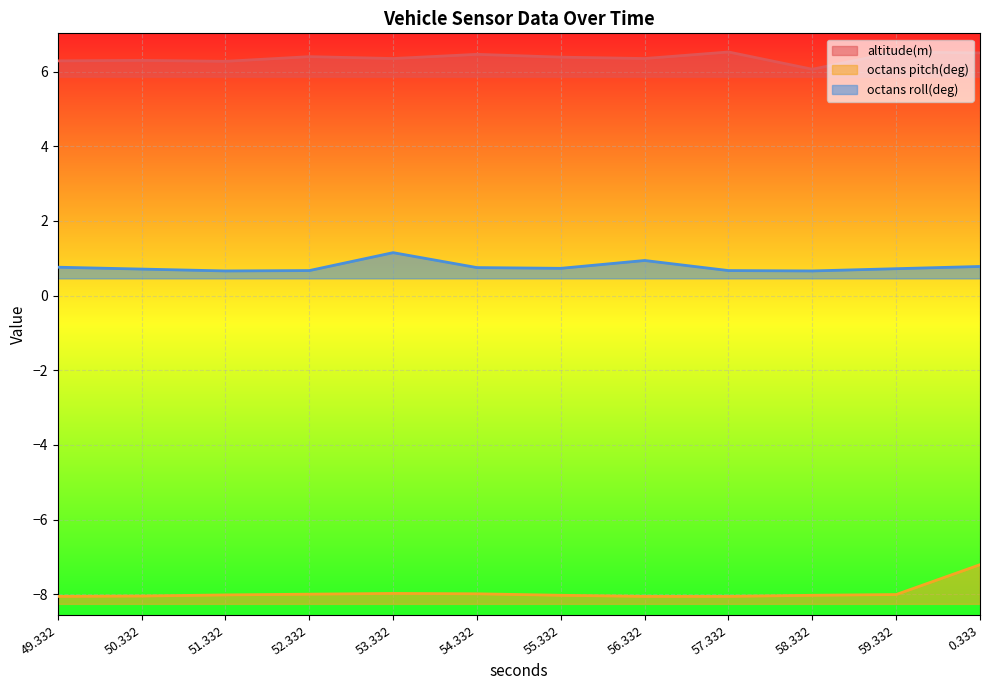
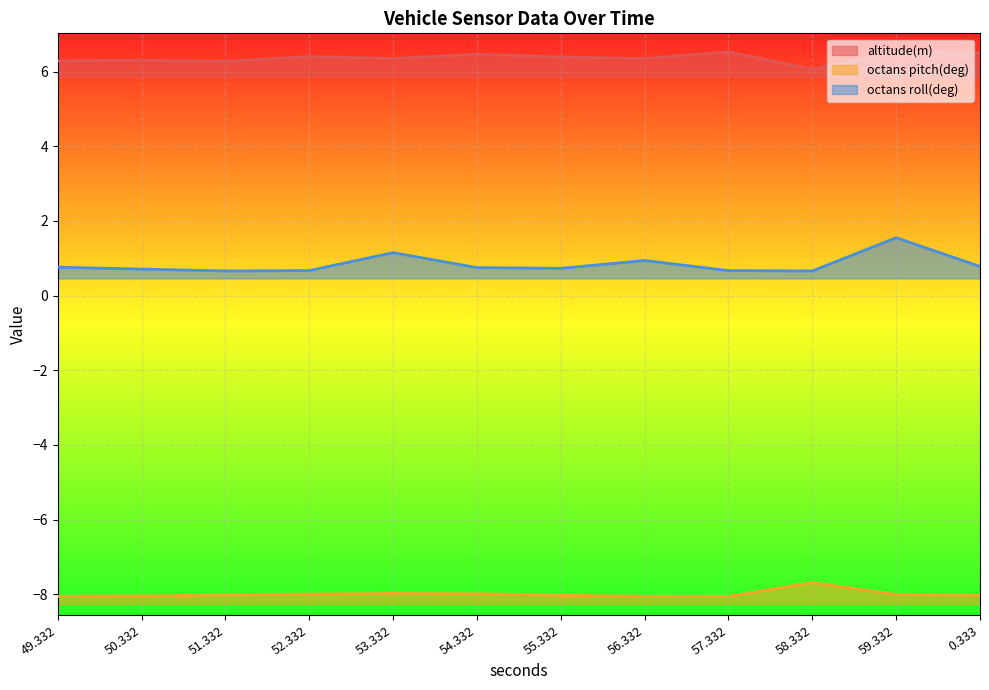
octans pitch(deg), 58.332: -8.0 -> -7.7
octans roll(deg), 59.332: 0.7 -> 1.6
octans pitch(deg), 0.333: -7.2 -> -8.0
